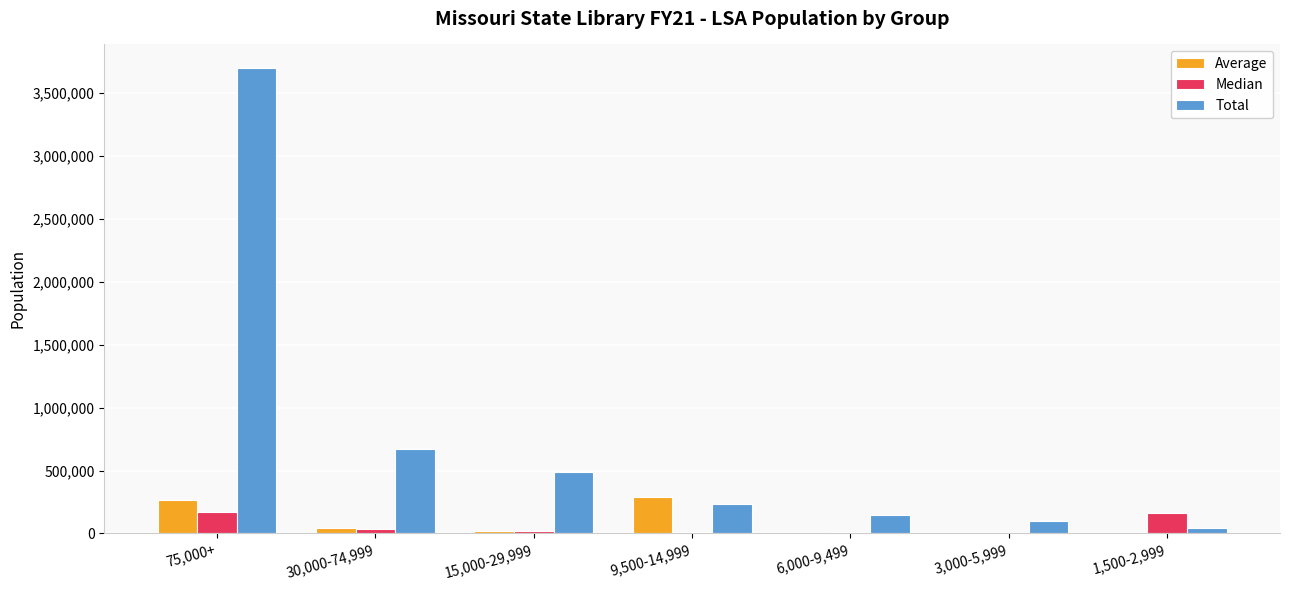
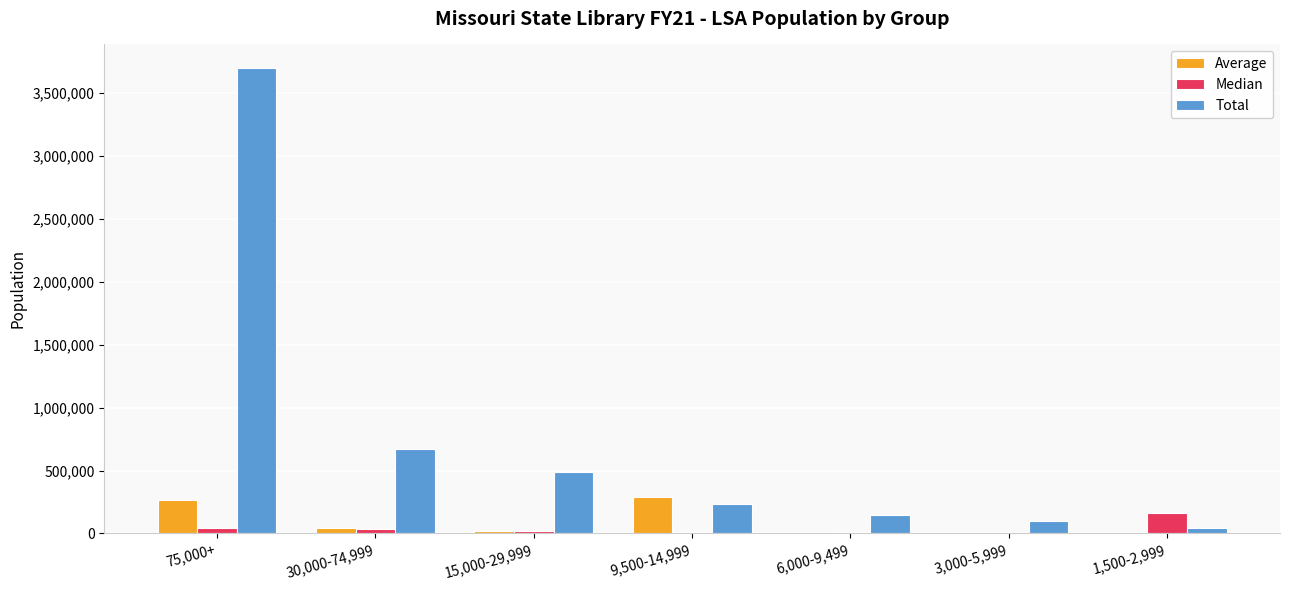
Median, 75,000+: 170,000 -> 40,000
